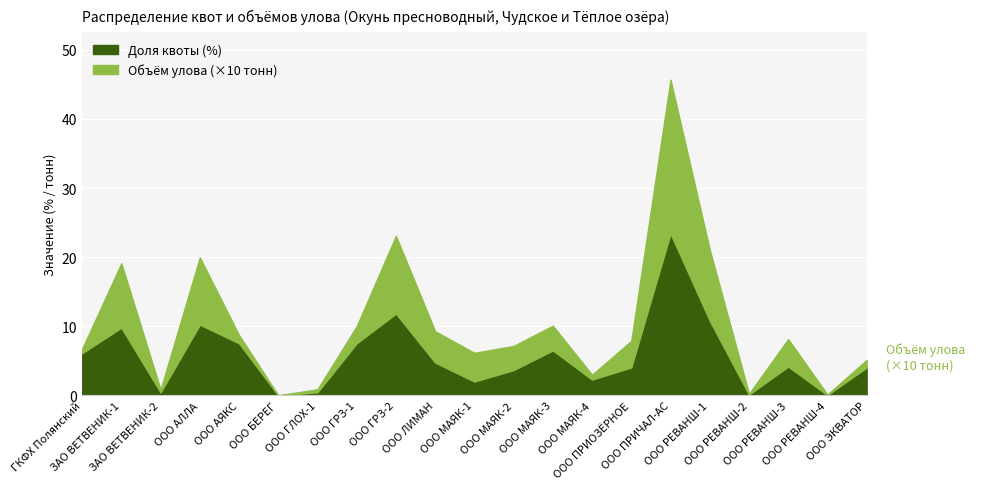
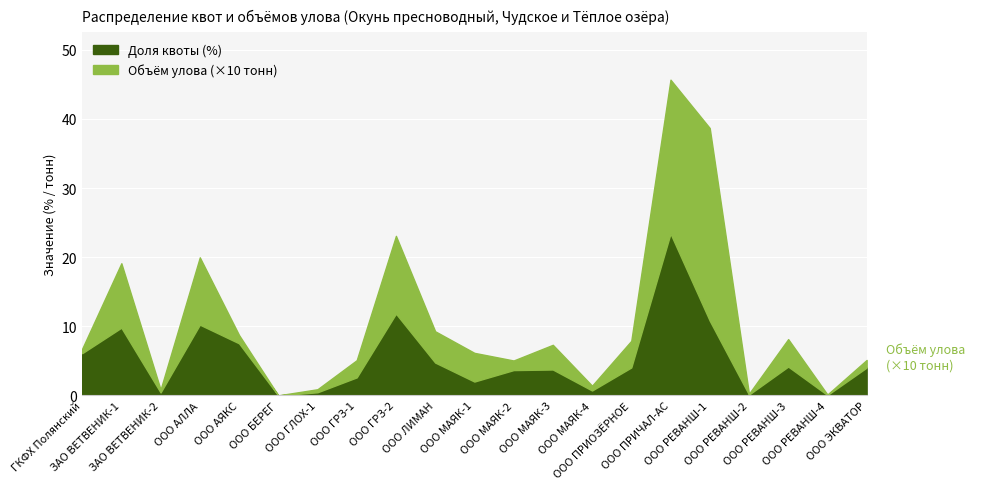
Доля квоты (%), ООО ГРЗ-1: 8 -> 3
Объём улова (×10 тонн), ООО МАЯК-2: 3 -> 1
Доля квоты (%), ООО МАЯК-3: 7 -> 4
Доля квоты (%), ООО МАЯК-4: 2 -> 1
Объём улова (×10 тонн), ООО РЕВАНШ-1: 10 -> 28
